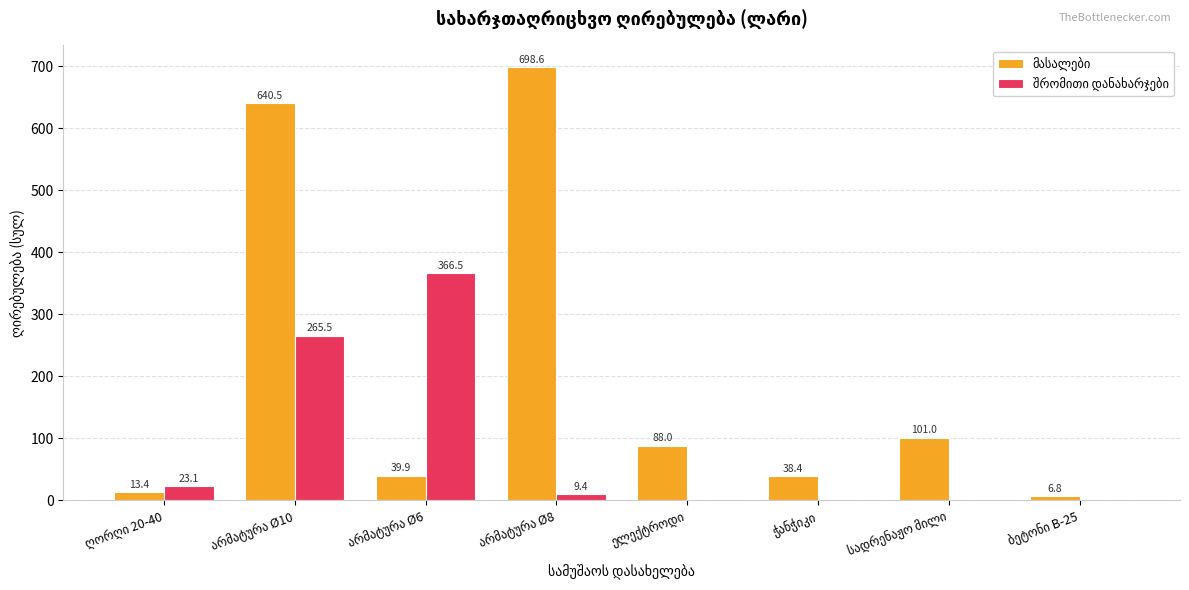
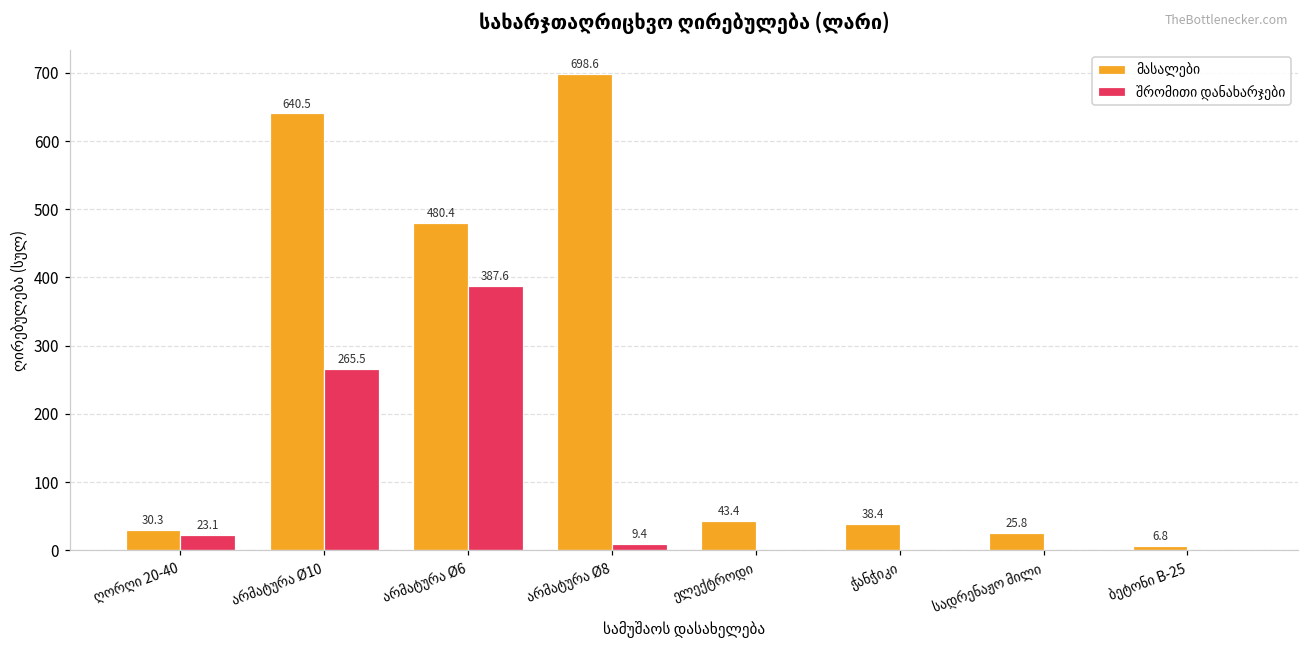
მასალები, ღორღი 20-40: 13.4 -> 30.3
მასალები, არმატურა Ø6: 39.9 -> 480.4
შრომითი დანახარჯები, არმატურა Ø6: 366.5 -> 387.6
მასალები, ელექტროდი: 88.0 -> 43.4
მასალები, სადრენაჟო მილი: 101.0 -> 25.8
